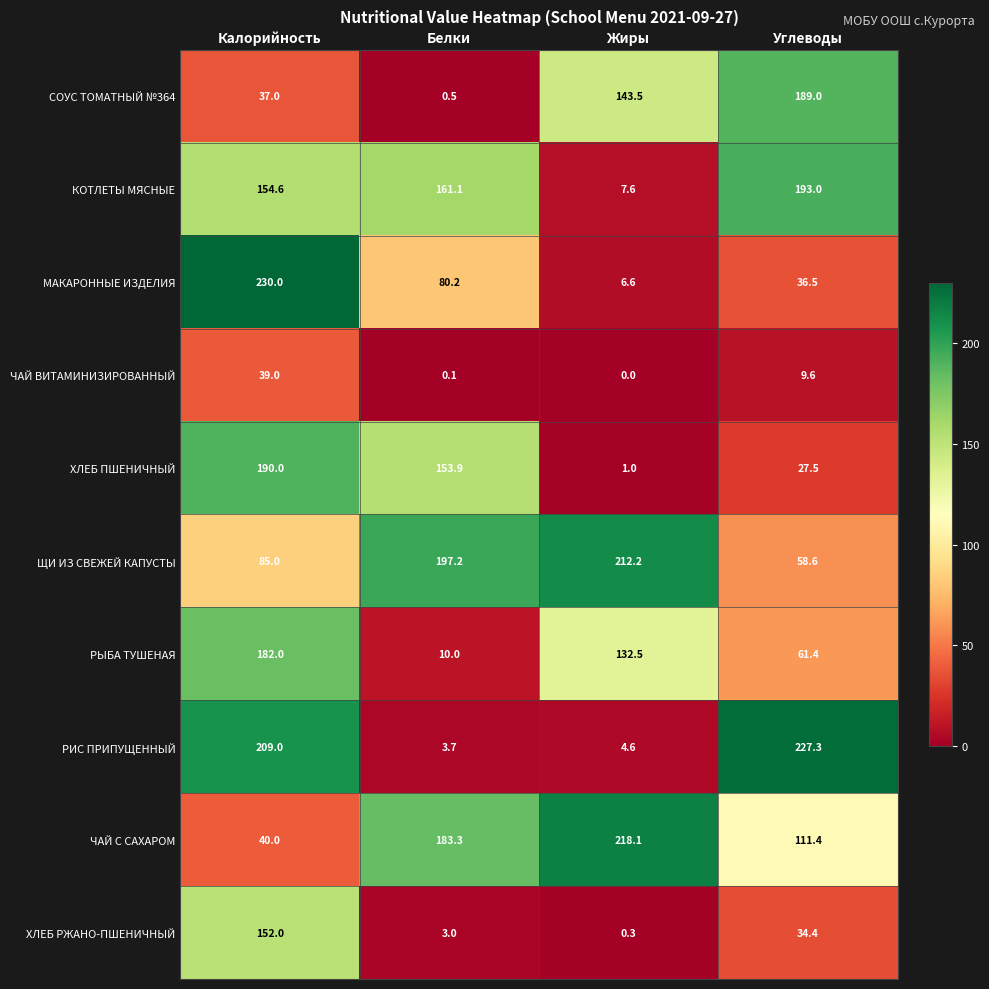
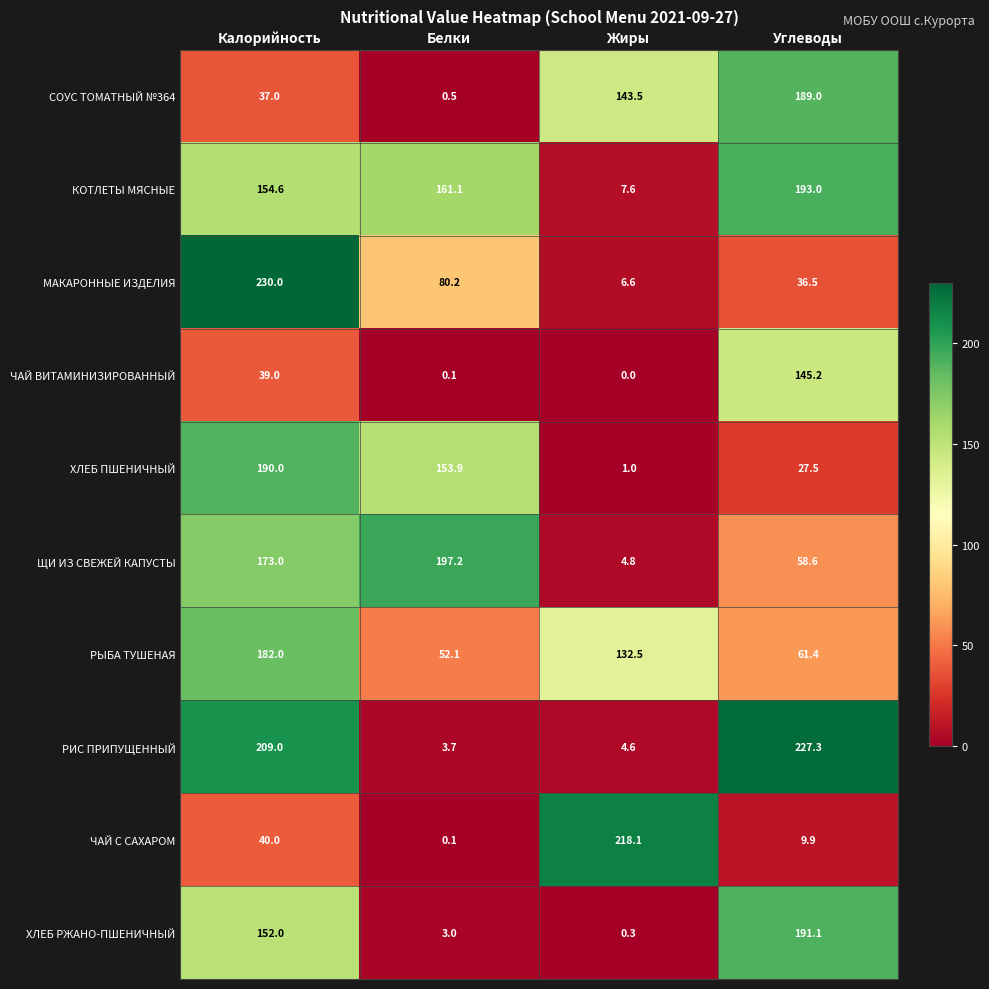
ЧАЙ ВИТАМИНИЗИРОВАННЫЙ, Углеводы: 9.6 -> 145.2
ЩИ ИЗ СВЕЖЕЙ КАПУСТЫ, Калорийность: 85.0 -> 173.0
ЩИ ИЗ СВЕЖЕЙ КАПУСТЫ, Жиры: 212.2 -> 4.8
РЫБА ТУШЕНАЯ, Белки: 10.0 -> 52.1
ЧАЙ С САХАРОМ, Белки: 183.3 -> 0.1
ЧАЙ С САХАРОМ, Углеводы: 111.4 -> 9.9
ХЛЕБ РЖАНО-ПШЕНИЧНЫЙ, Углеводы: 34.4 -> 191.1
